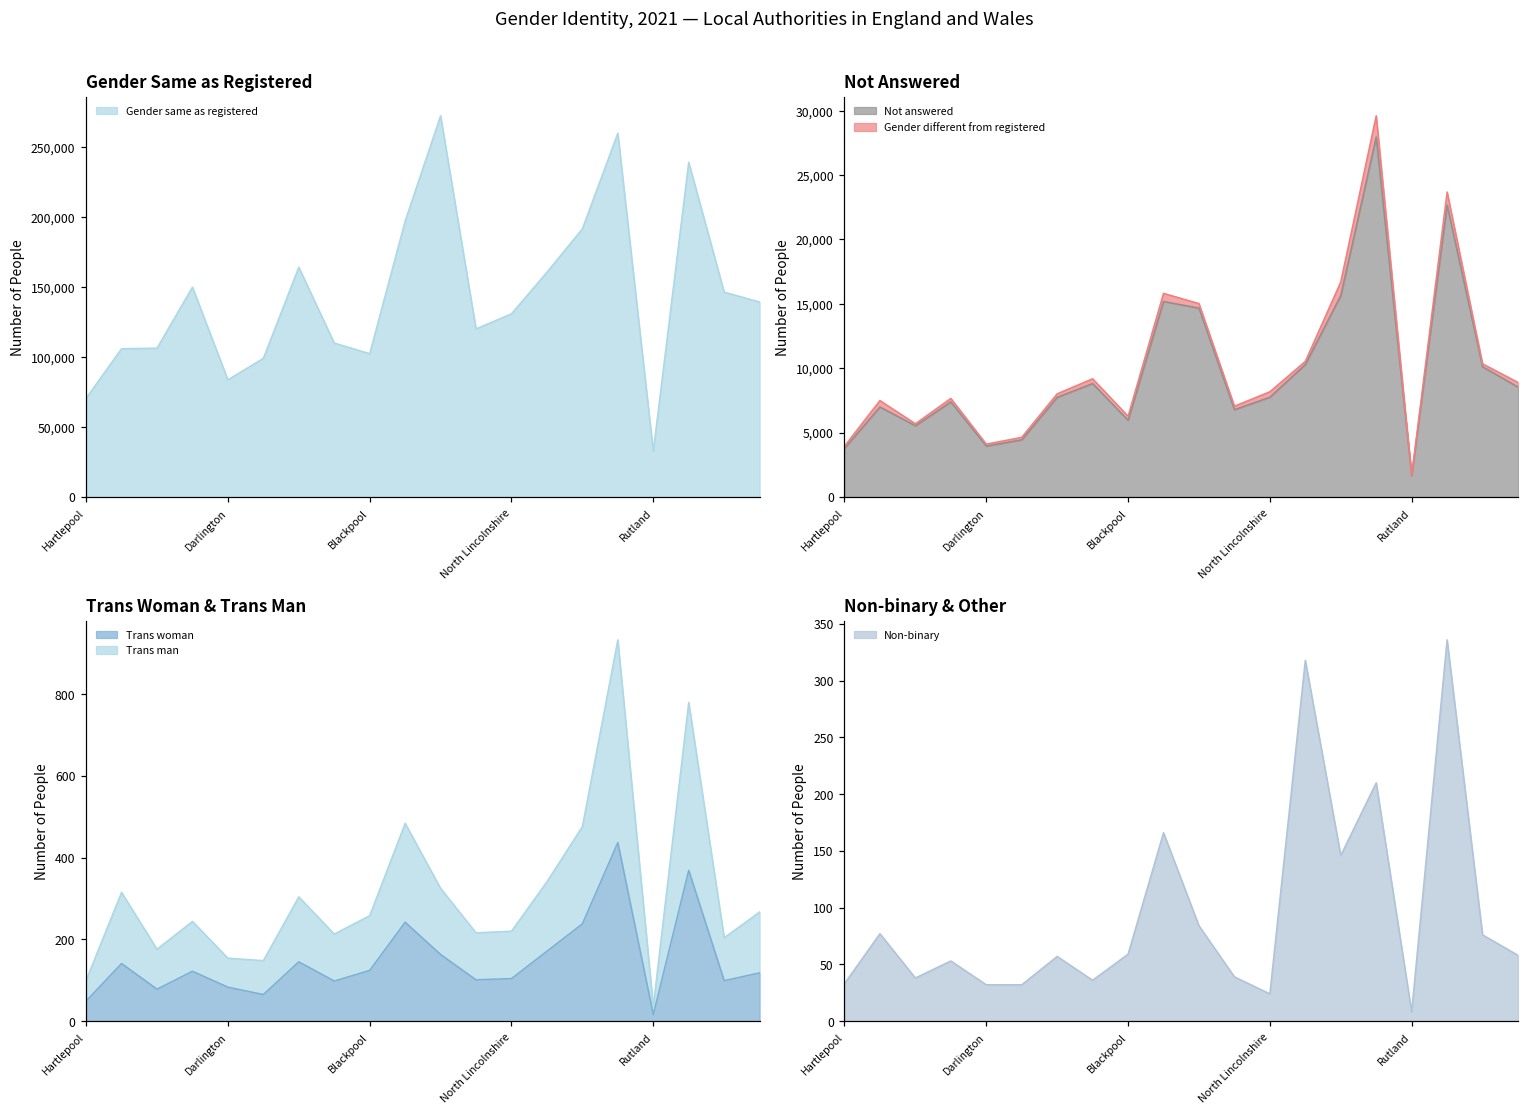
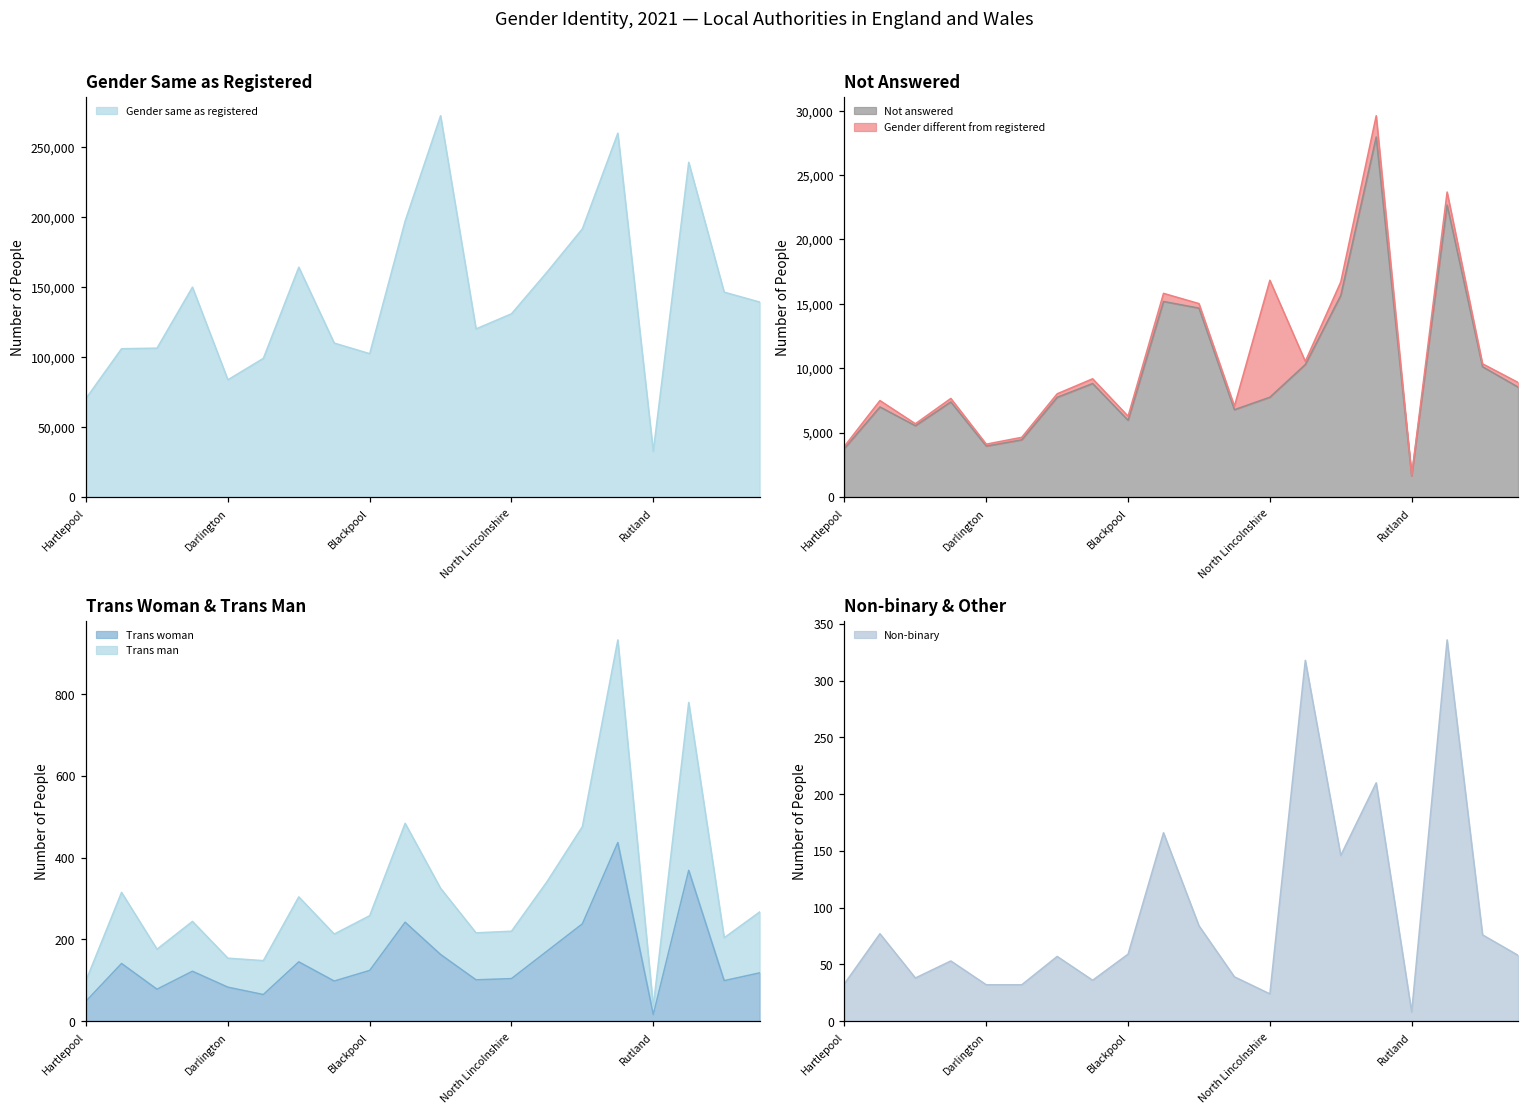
Not Answered, Gender different from registered, North Lincolnshire: 400 -> 9,100
